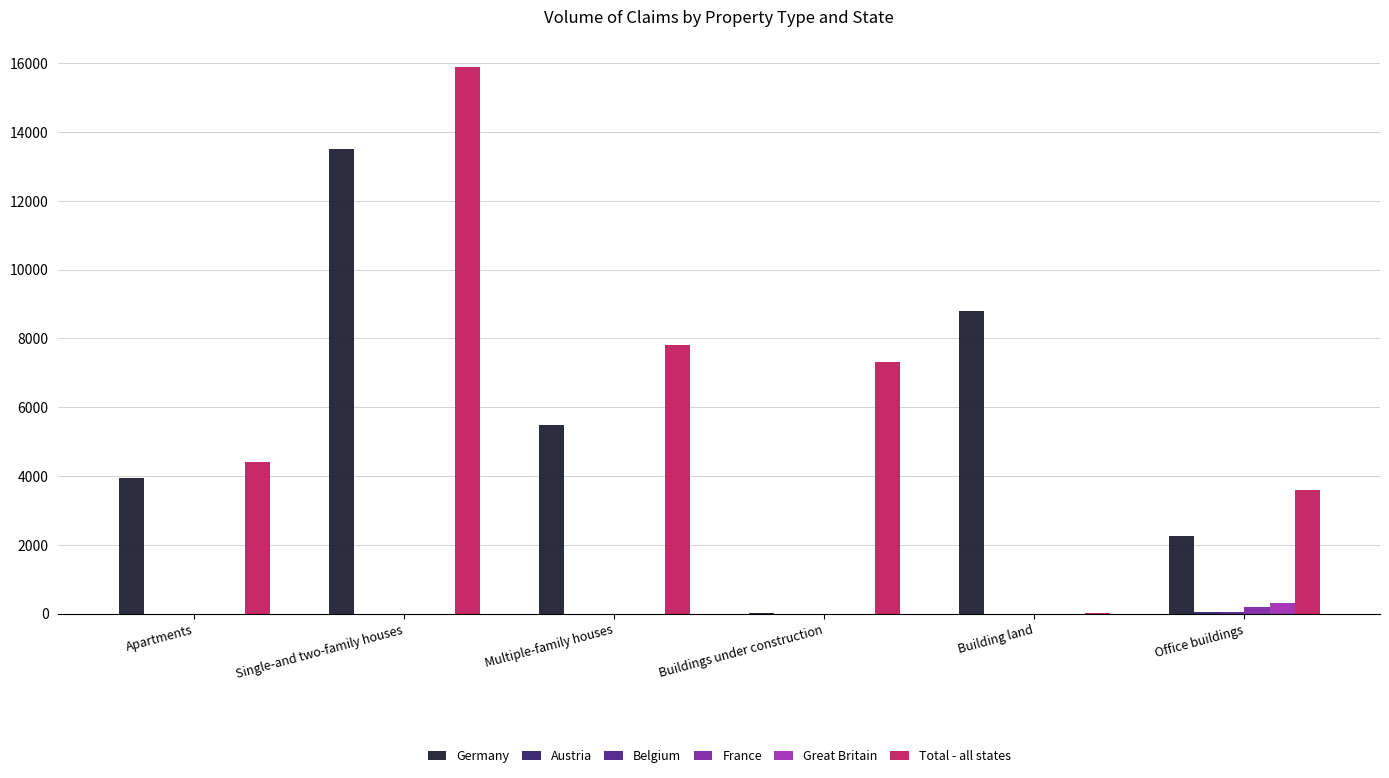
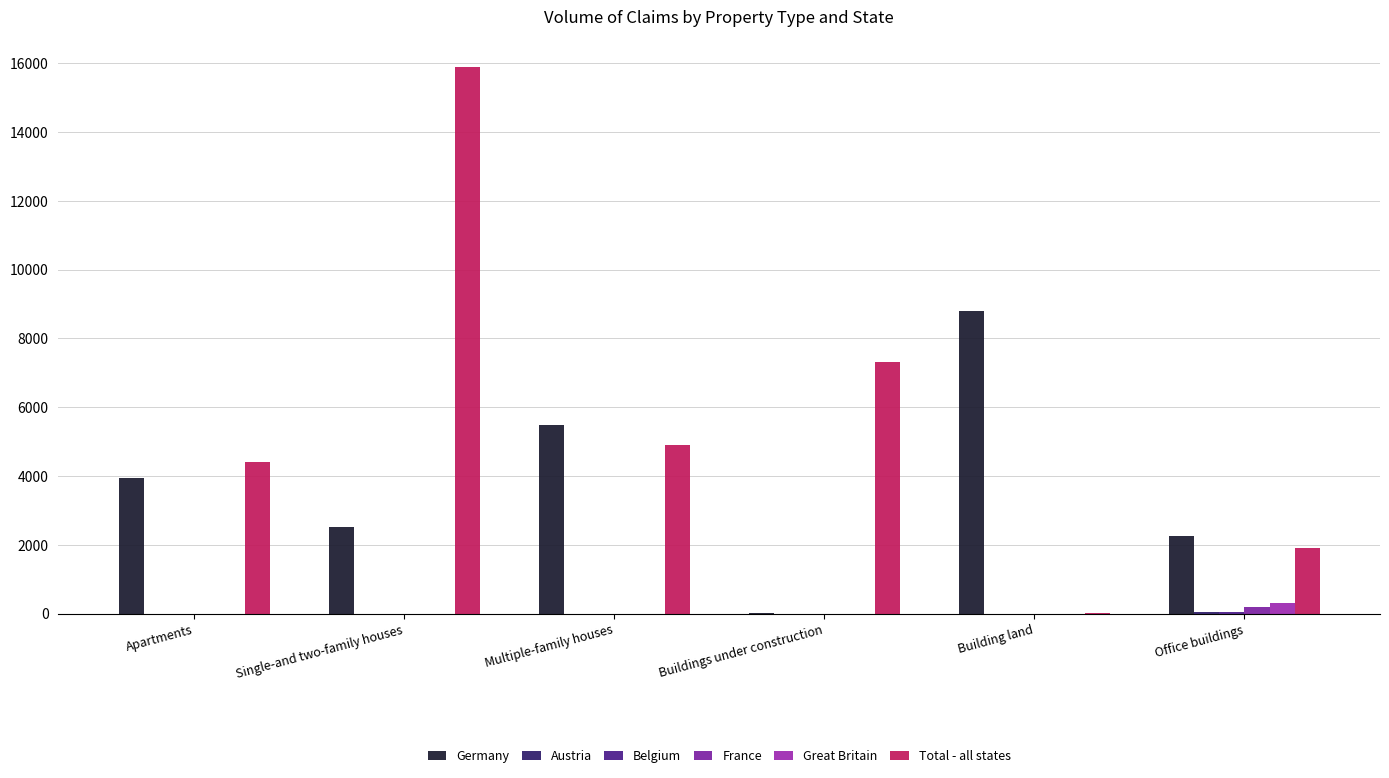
Germany, Single-and two-family houses: 13500 -> 2500
Total - all states, Multiple-family houses: 7800 -> 4900
Total - all states, Office buildings: 3600 -> 1900
